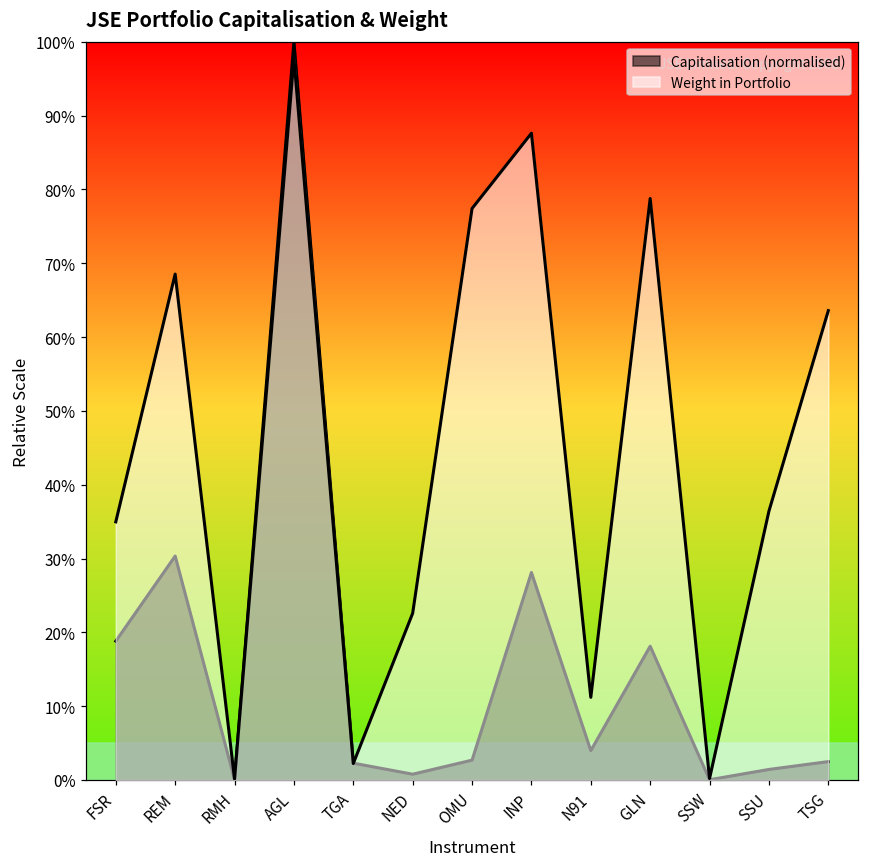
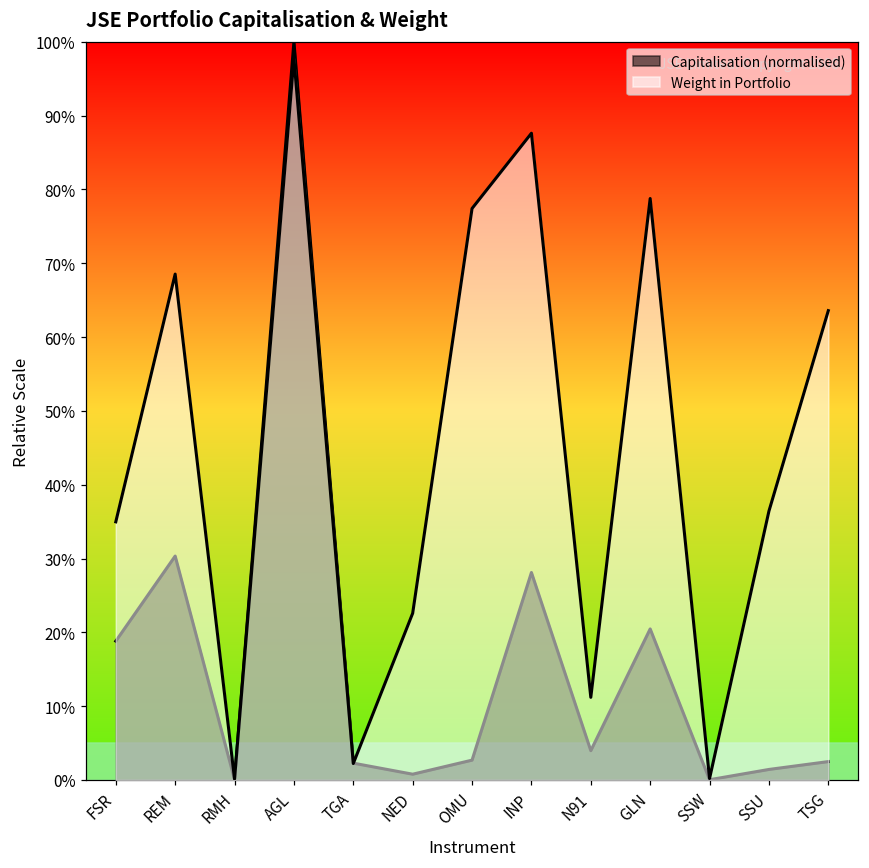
Capitalisation (normalised), GLN: 18% -> 20%
